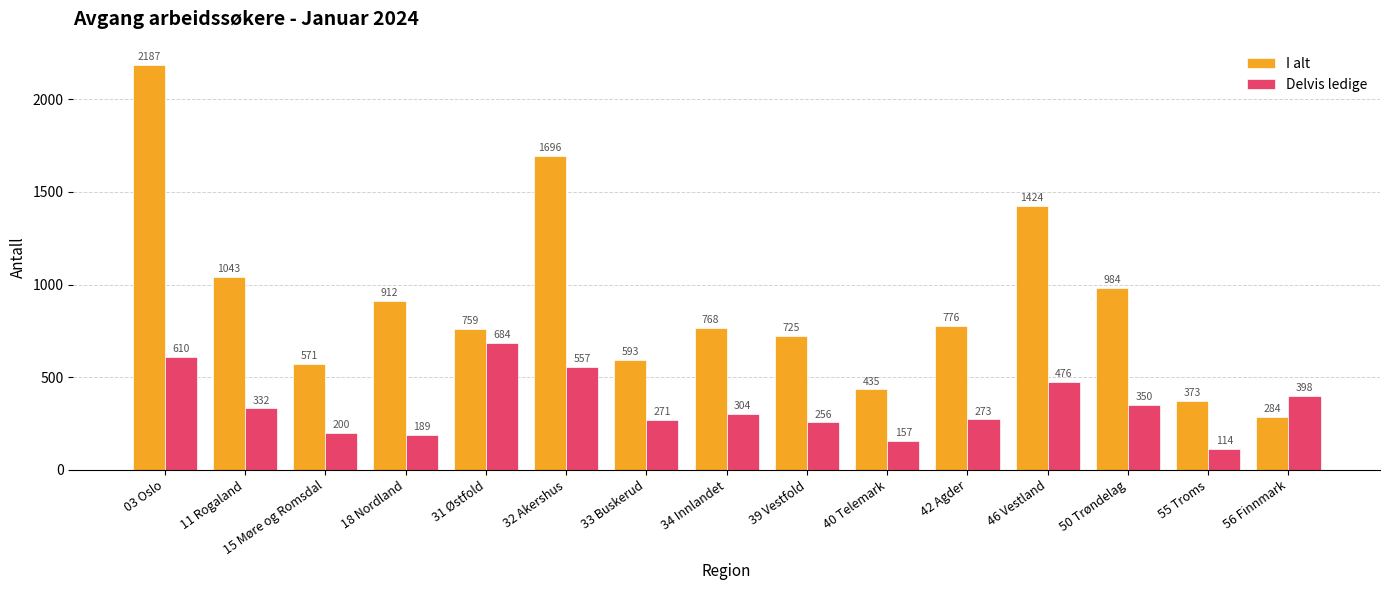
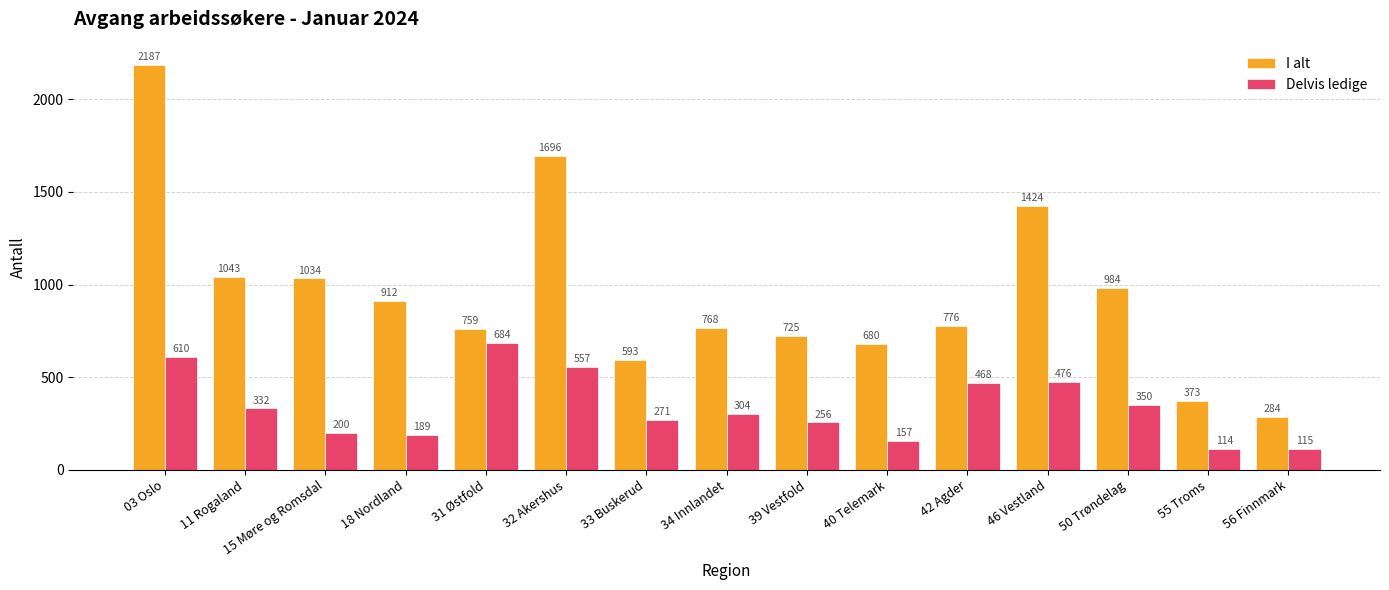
I alt, 15 Møre og Romsdal: 571 -> 1034
I alt, 40 Telemark: 435 -> 680
Delvis ledige, 42 Agder: 273 -> 468
Delvis ledige, 56 Finnmark: 398 -> 115
